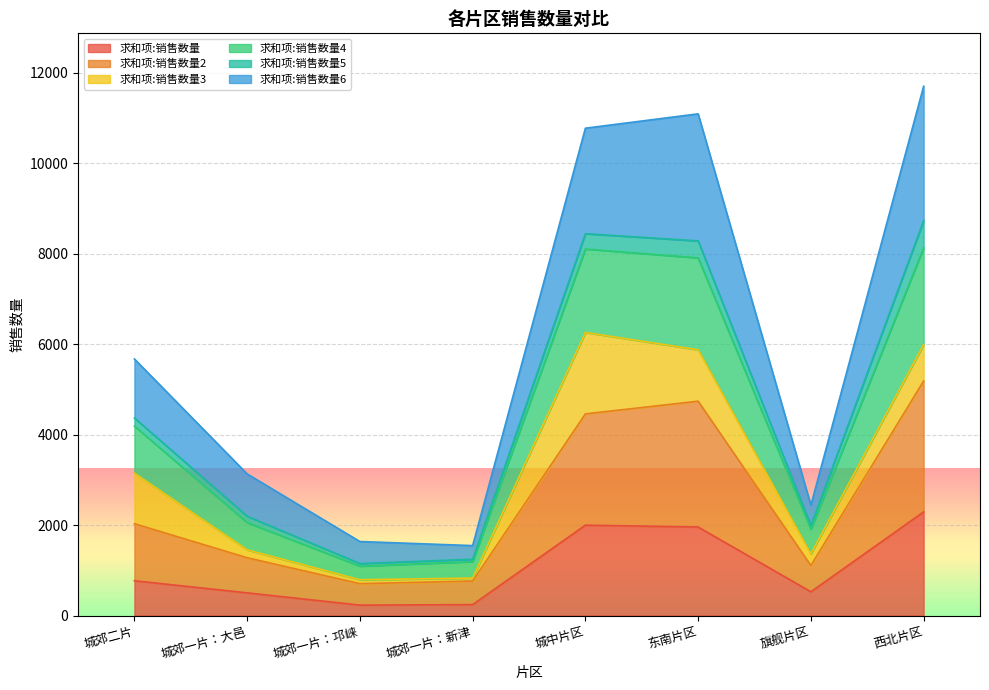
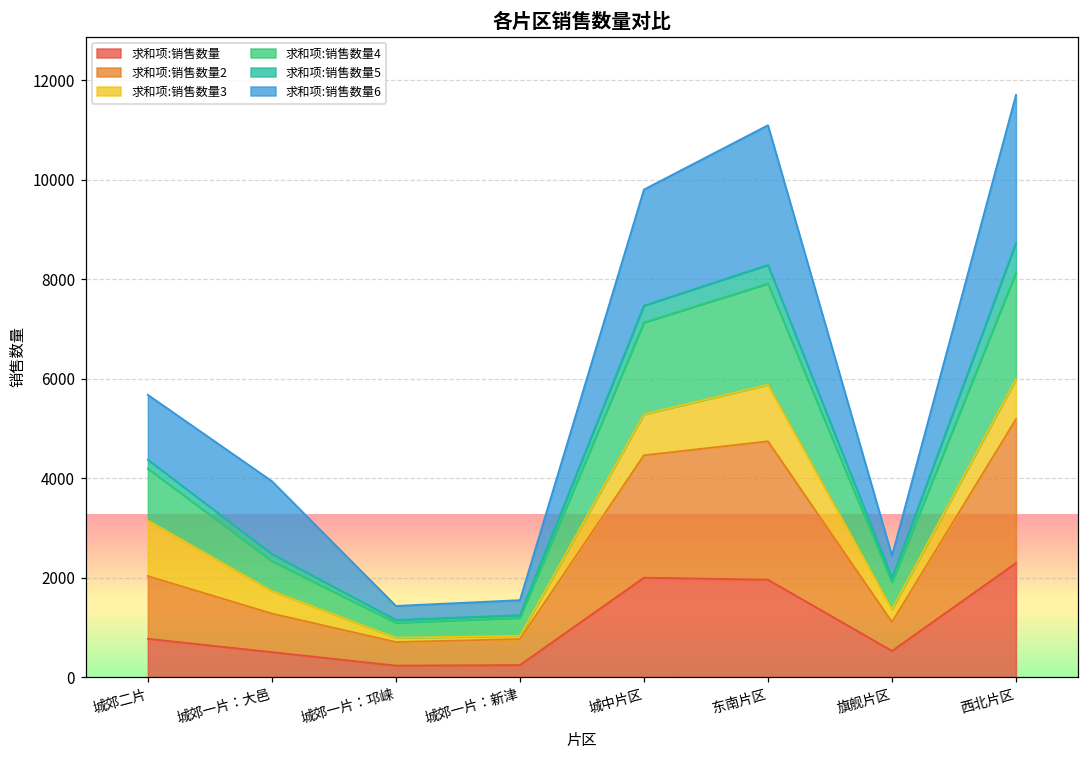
求和项:销售数量3, 城郊一片：大邑: 200 -> 500
求和项:销售数量6, 城郊一片：大邑: 900 -> 1500
求和项:销售数量6, 城郊一片：邛崃: 500 -> 300
求和项:销售数量3, 城中片区: 1800 -> 800
